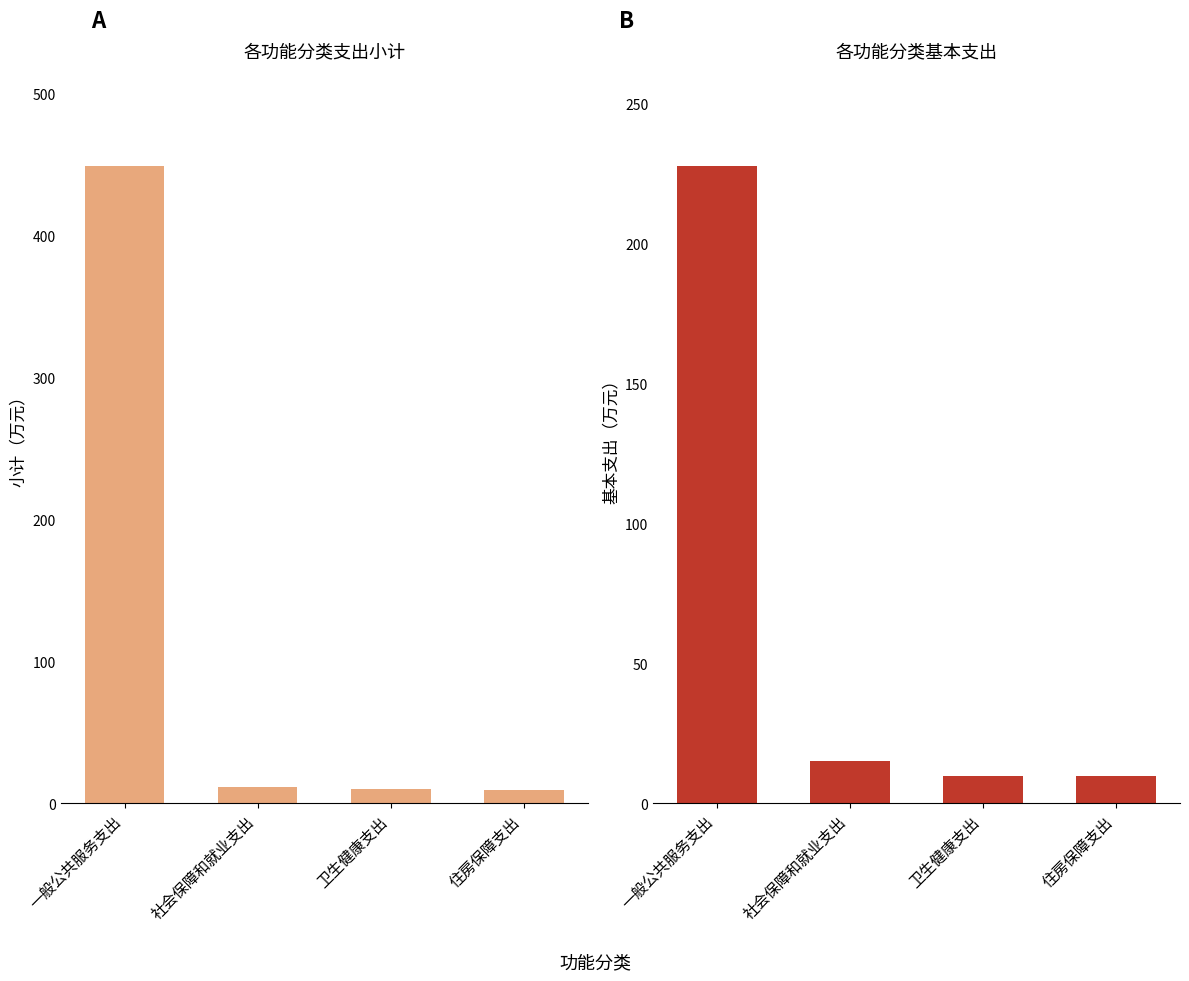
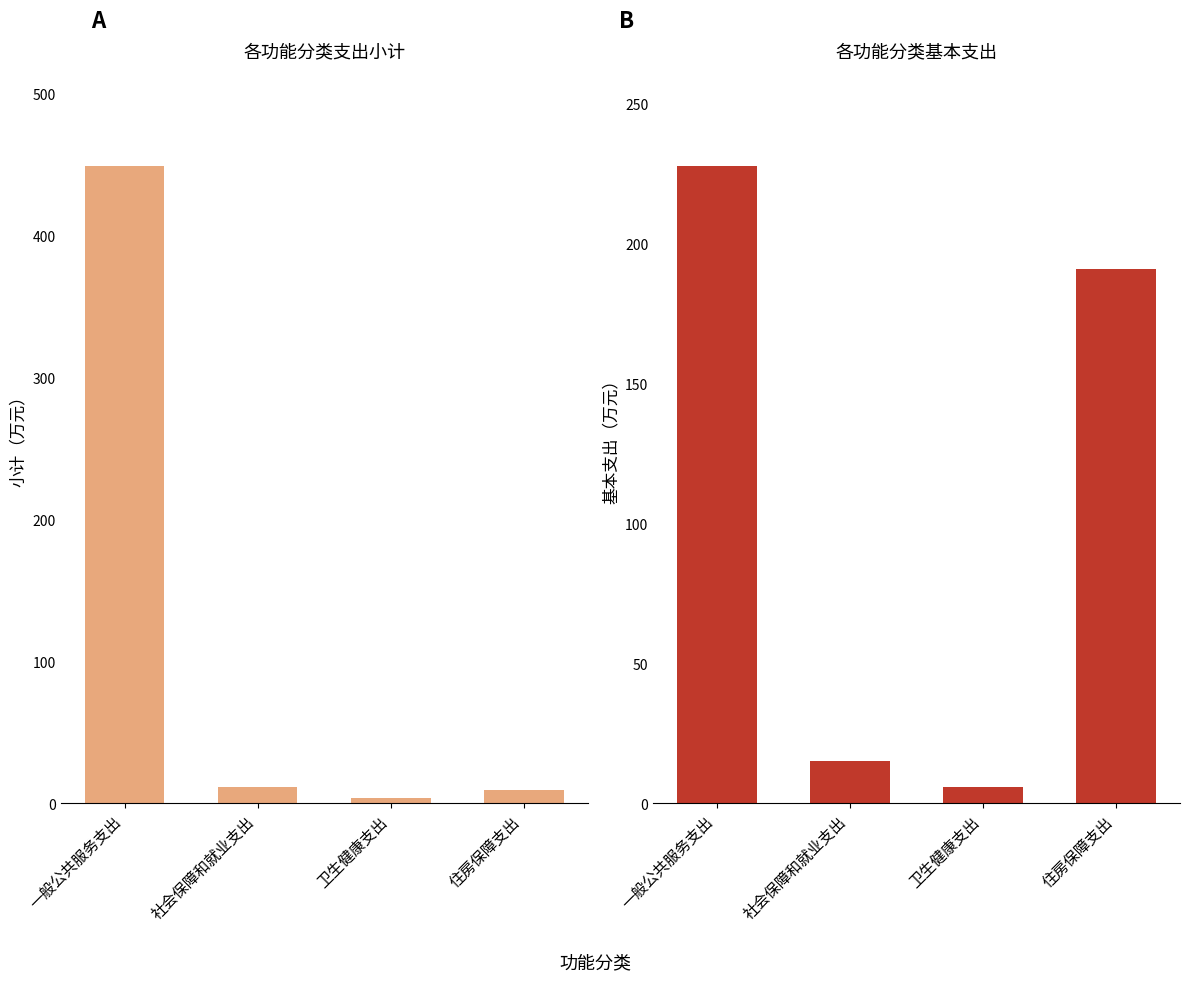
各功能分类支出小计, 卫生健康支出: 10 -> 4
各功能分类基本支出, 卫生健康支出: 10 -> 6
各功能分类基本支出, 住房保障支出: 10 -> 191
